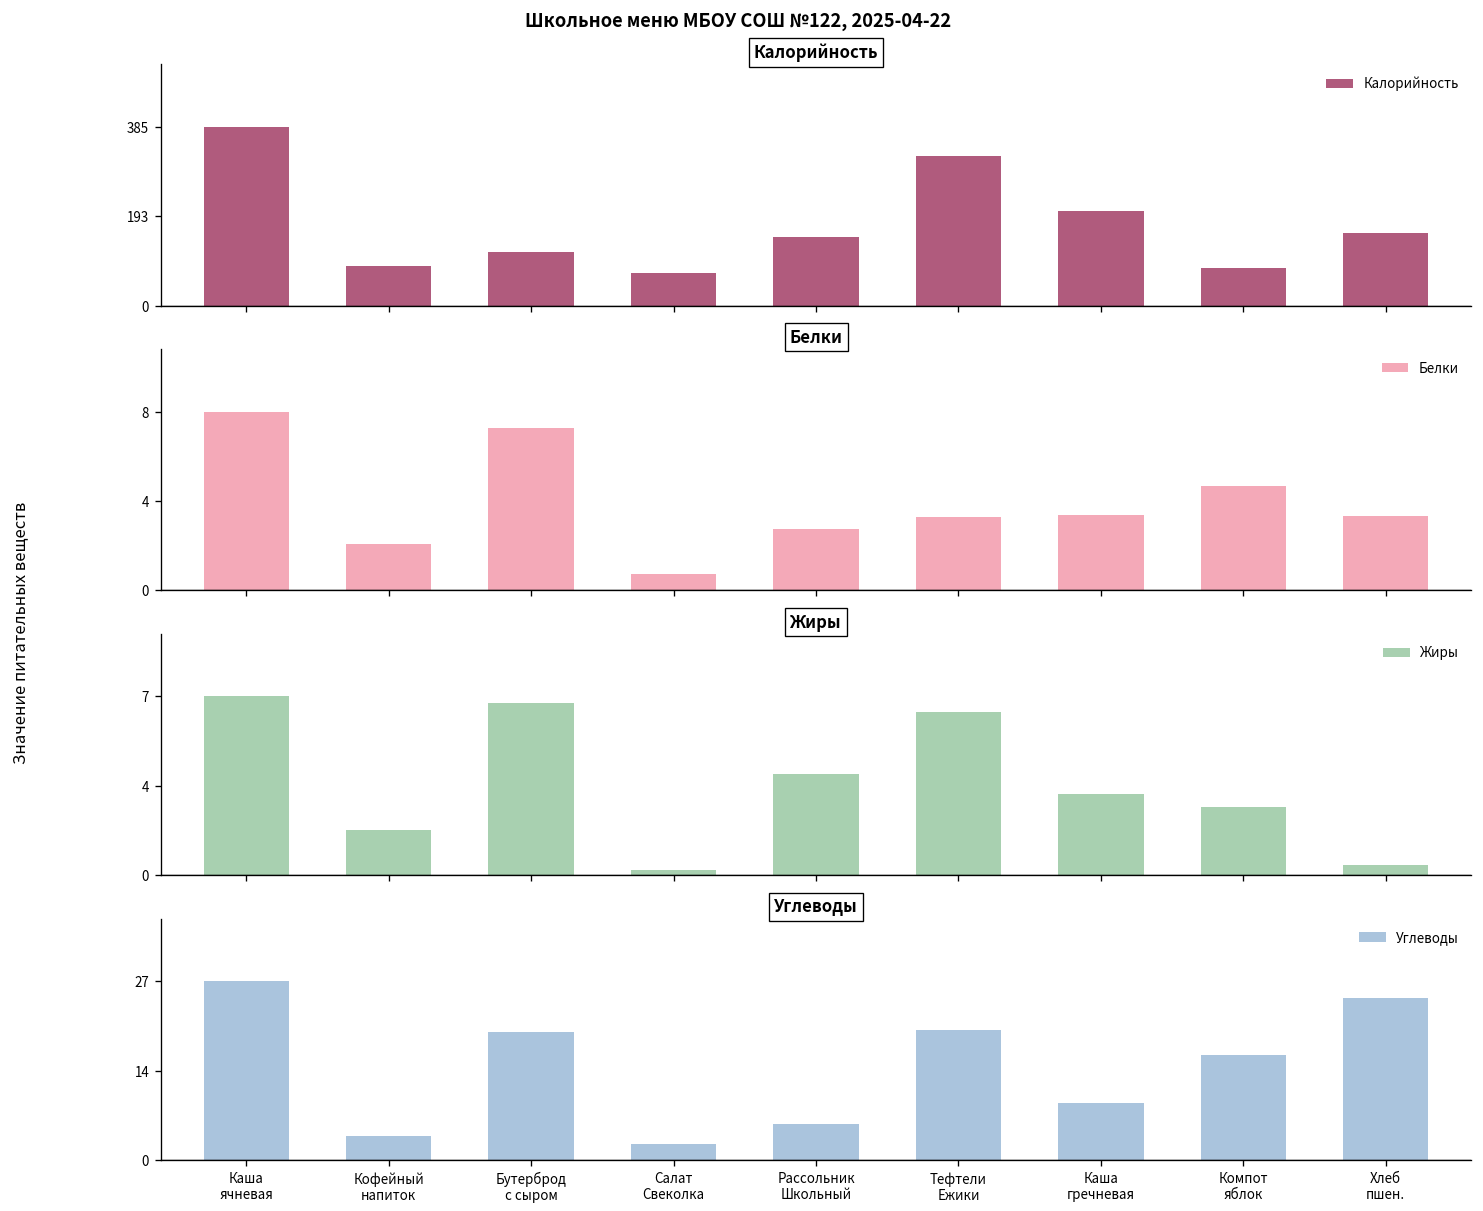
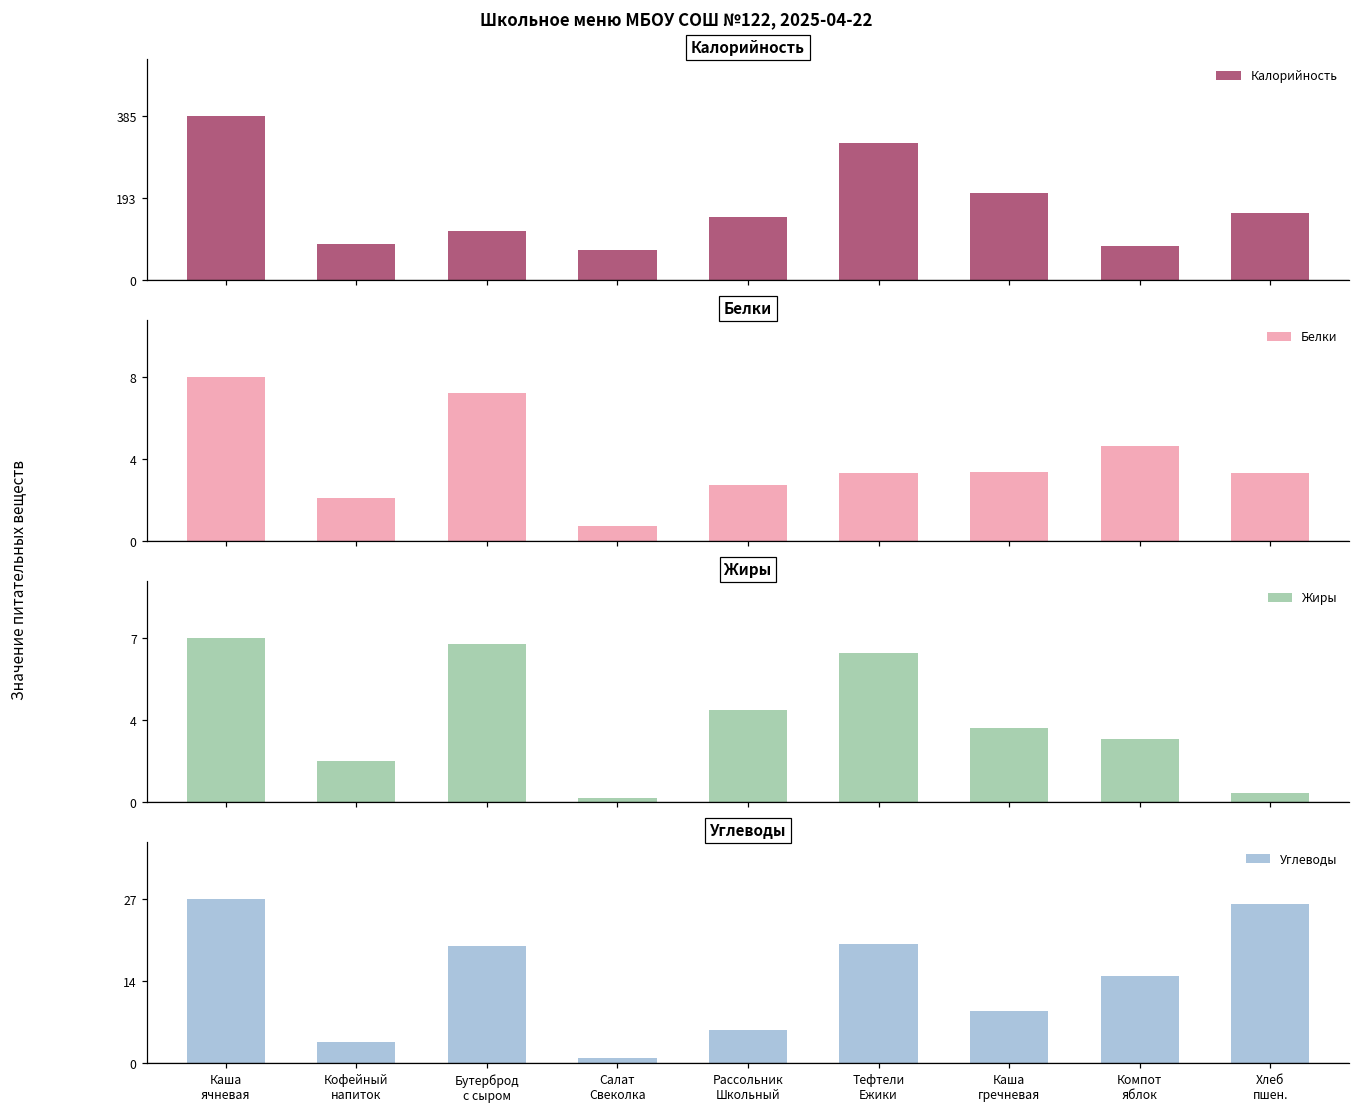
Углеводы, Салат Свеколка: 2 -> 1
Углеводы, Компот яблок: 16 -> 15
Углеводы, Хлеб пшен.: 25 -> 27
